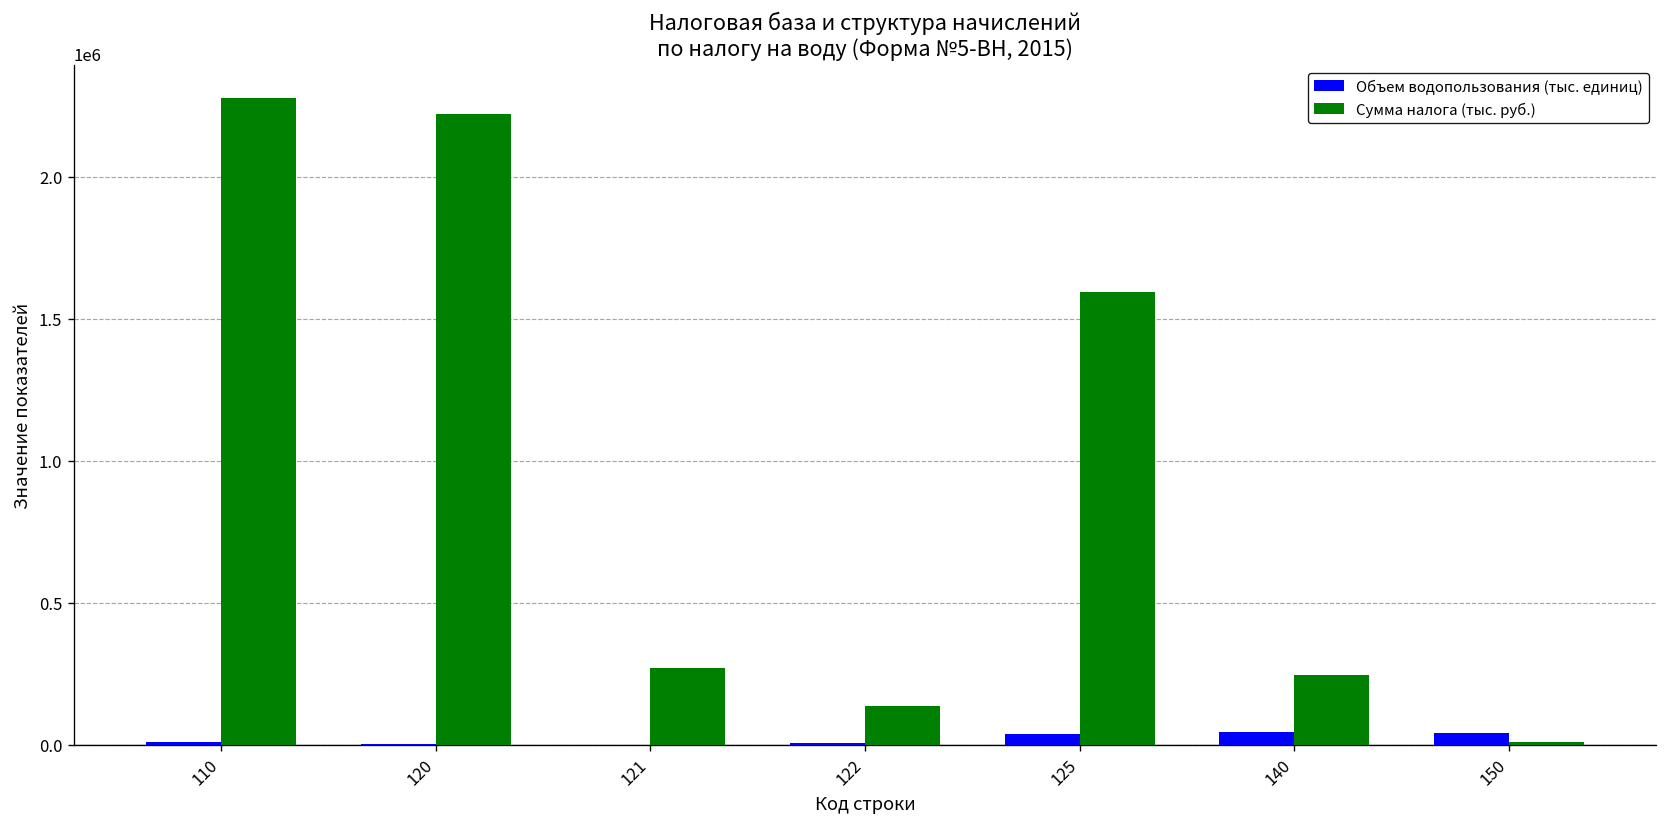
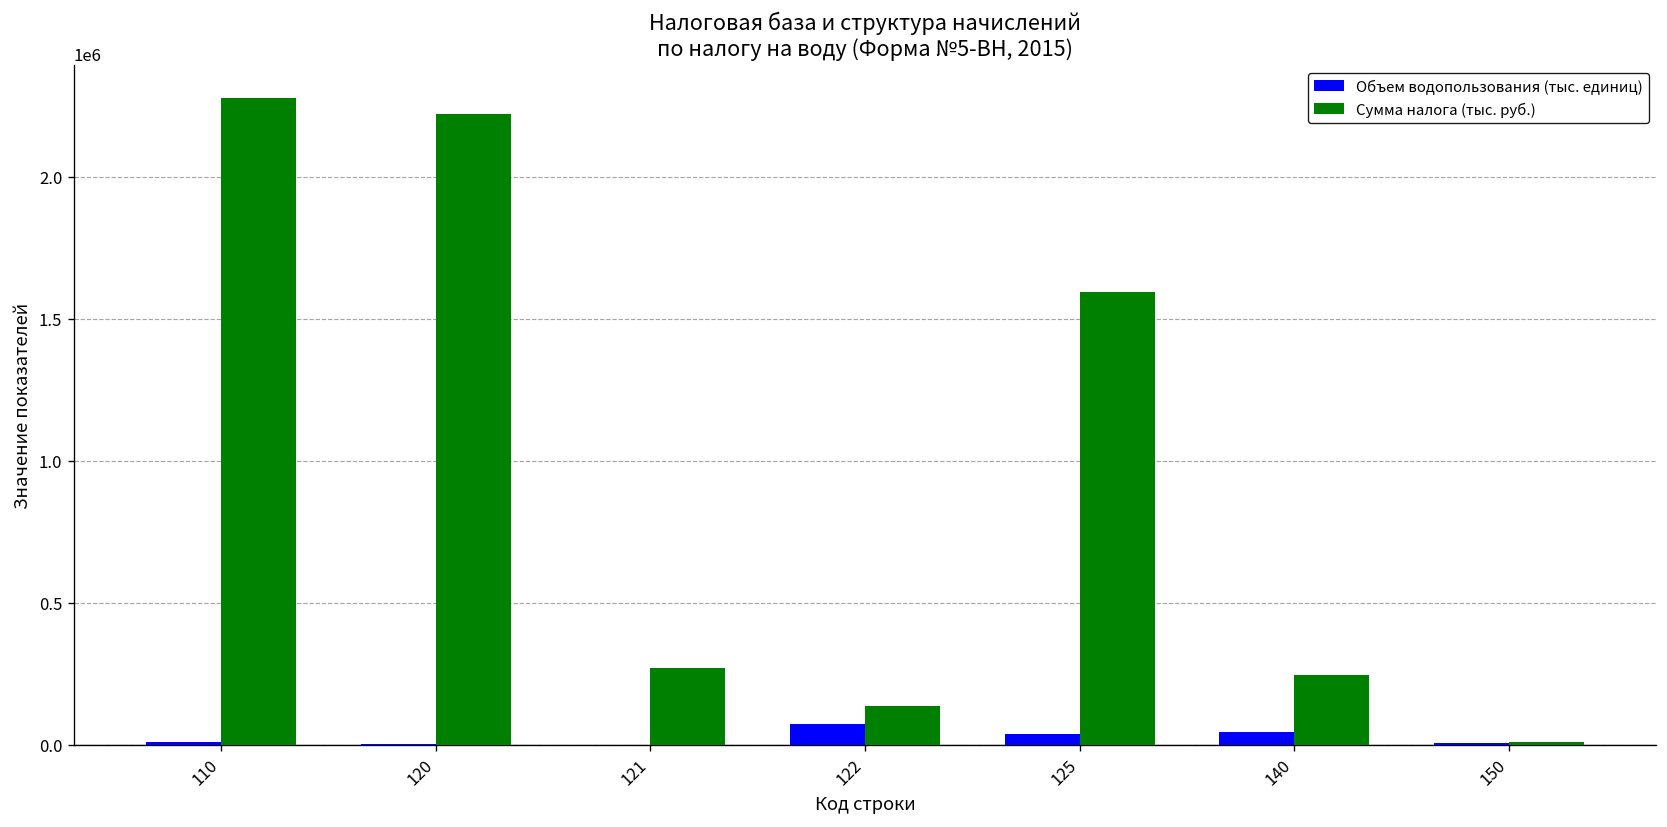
Объем водопользования (тыс. единиц), 122: 10000 -> 70000
Объем водопользования (тыс. единиц), 150: 40000 -> 10000
